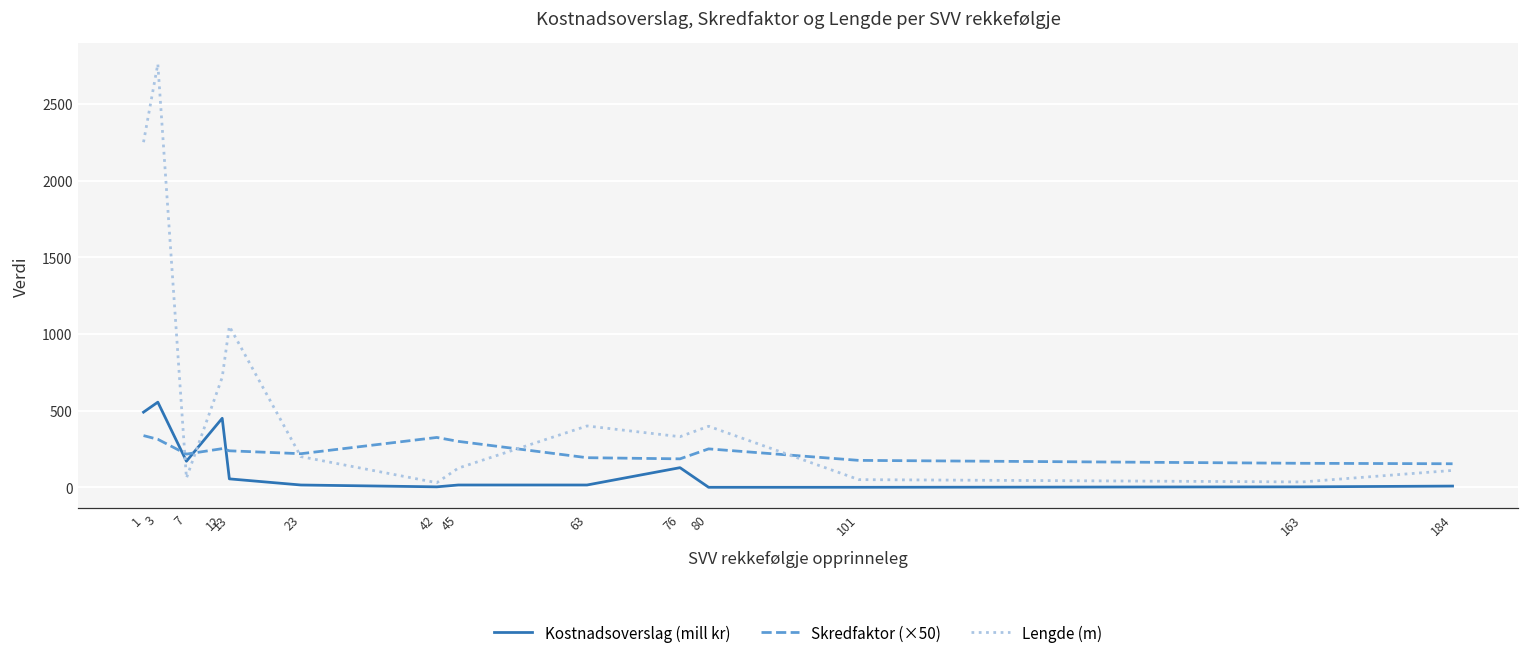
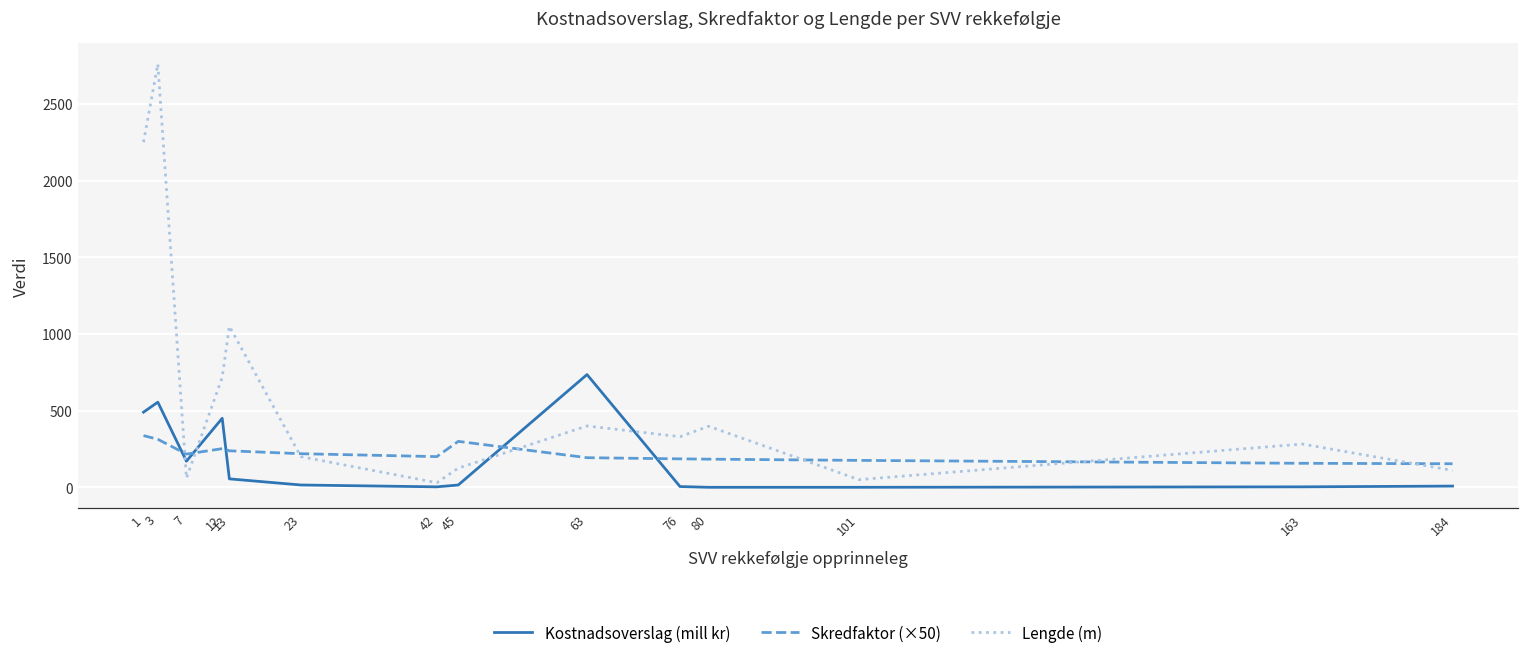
Skredfaktor (×50), 42: 330 -> 200
Kostnadsoverslag (mill kr), 63: 20 -> 740
Kostnadsoverslag (mill kr), 76: 130 -> 10
Skredfaktor (×50), 80: 250 -> 180
Lengde (m), 163: 40 -> 280
